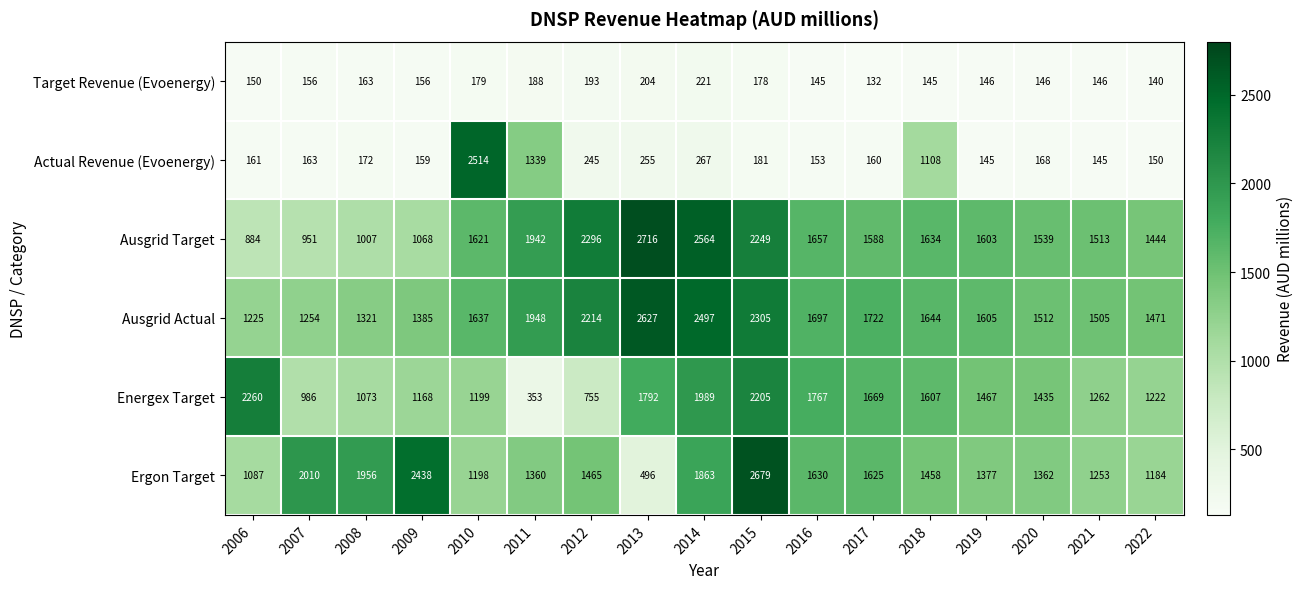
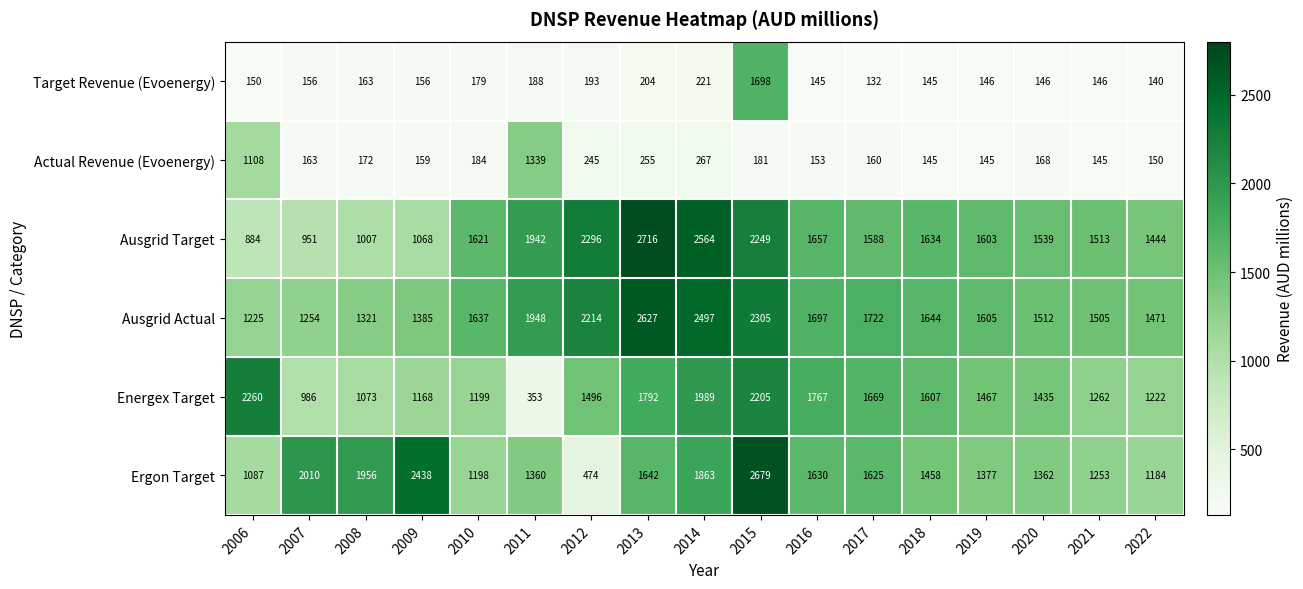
Target Revenue (Evoenergy), 2015: 178 -> 1698
Actual Revenue (Evoenergy), 2006: 161 -> 1108
Actual Revenue (Evoenergy), 2010: 2514 -> 184
Actual Revenue (Evoenergy), 2018: 1108 -> 145
Energex Target, 2012: 755 -> 1496
Ergon Target, 2012: 1465 -> 474
Ergon Target, 2013: 496 -> 1642
